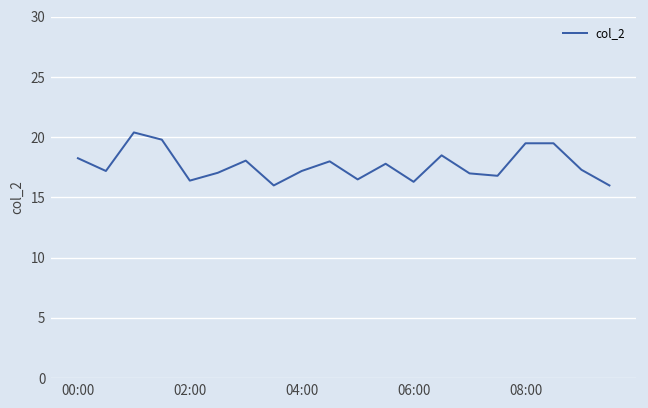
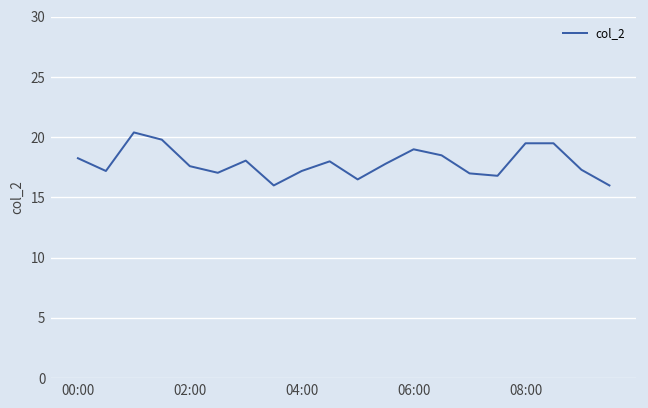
02:00: 16.4 -> 17.6
06:00: 16.3 -> 19.0
